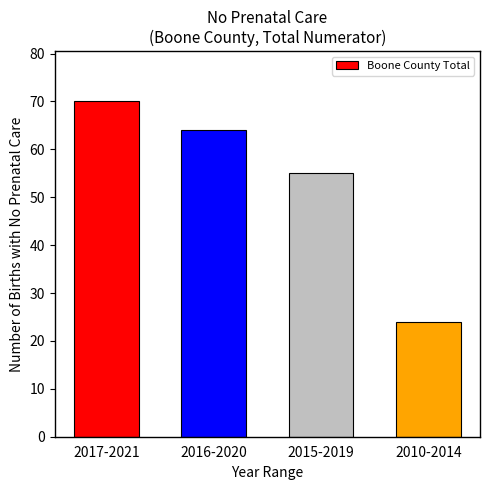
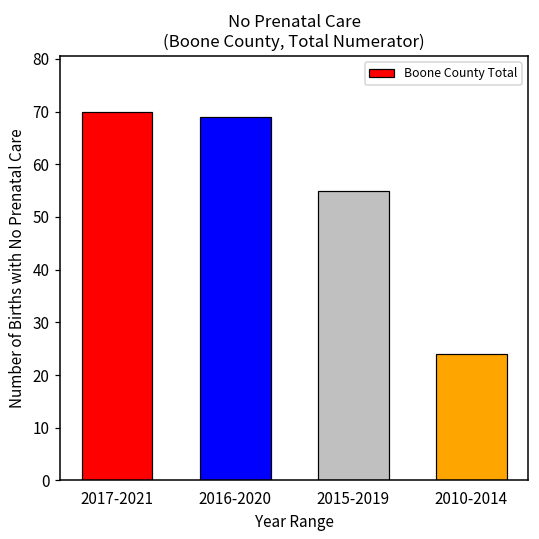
2016-2020: 64 -> 69
